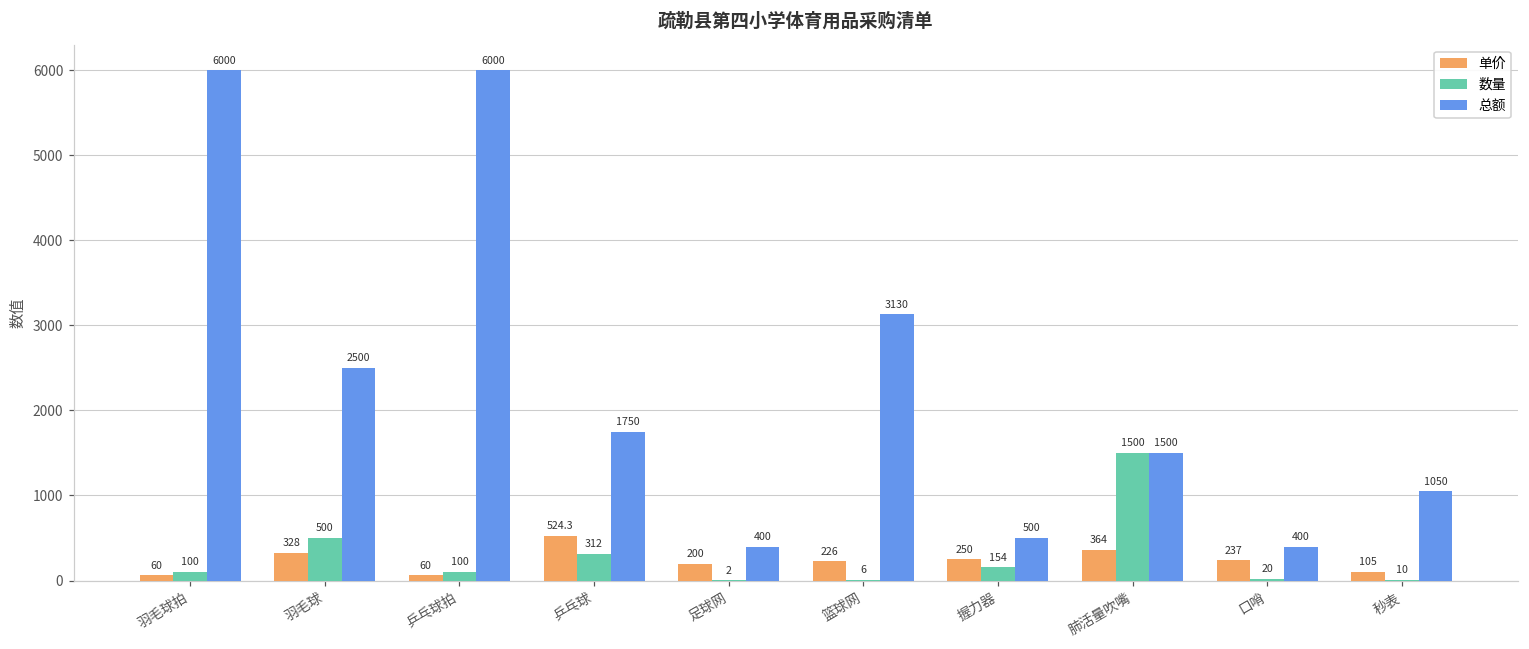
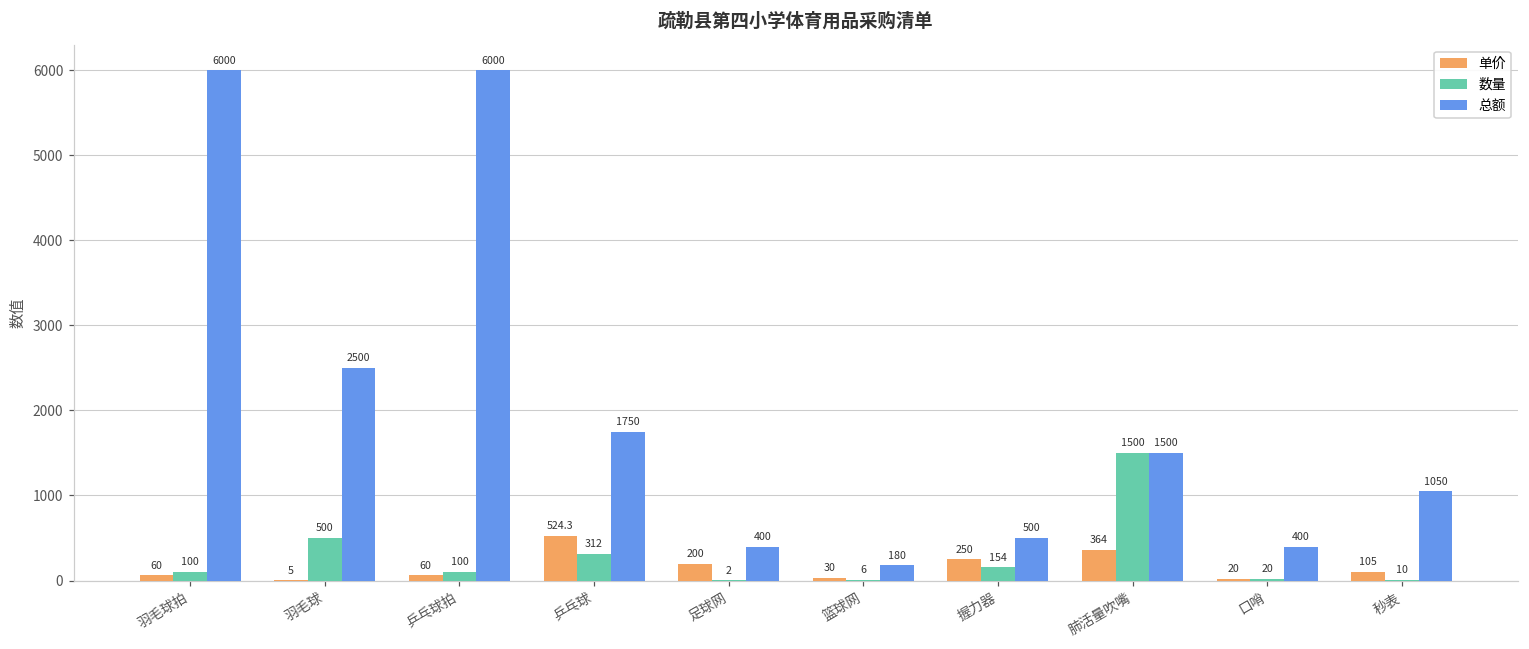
单价, 羽毛球: 328 -> 5
单价, 篮球网: 226 -> 30
总额, 篮球网: 3130 -> 180
单价, 口哨: 237 -> 20
